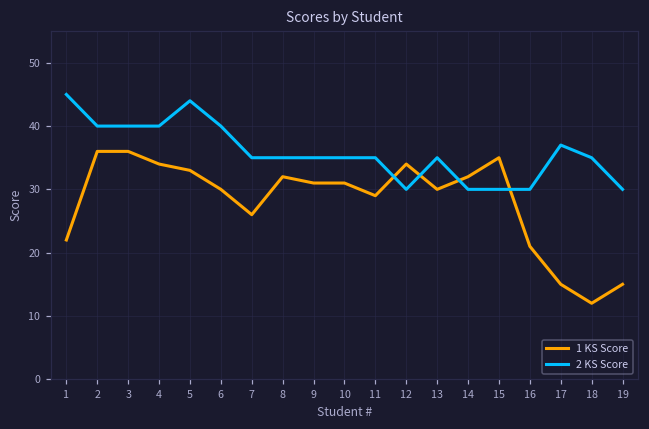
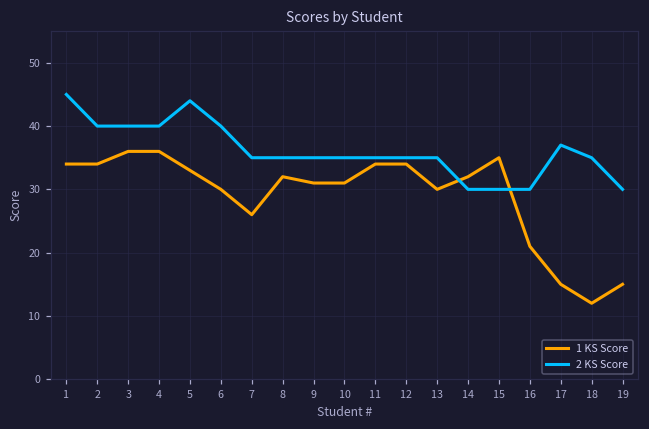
1 KS Score, 1: 22 -> 34
1 KS Score, 2: 36 -> 34
1 KS Score, 4: 34 -> 36
1 KS Score, 11: 29 -> 34
2 KS Score, 12: 30 -> 35
